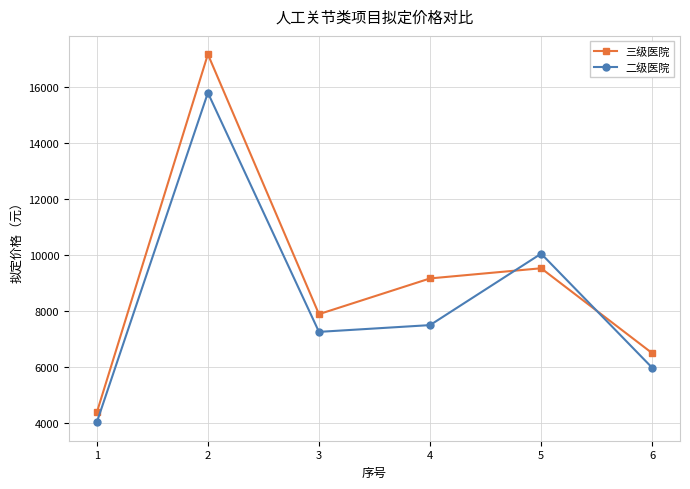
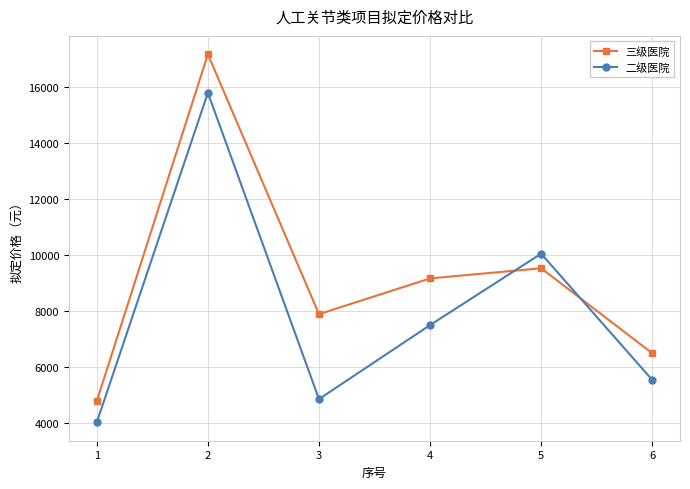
三级医院, 1: 4400 -> 4800
二级医院, 3: 7300 -> 4900
二级医院, 6: 6000 -> 5500
